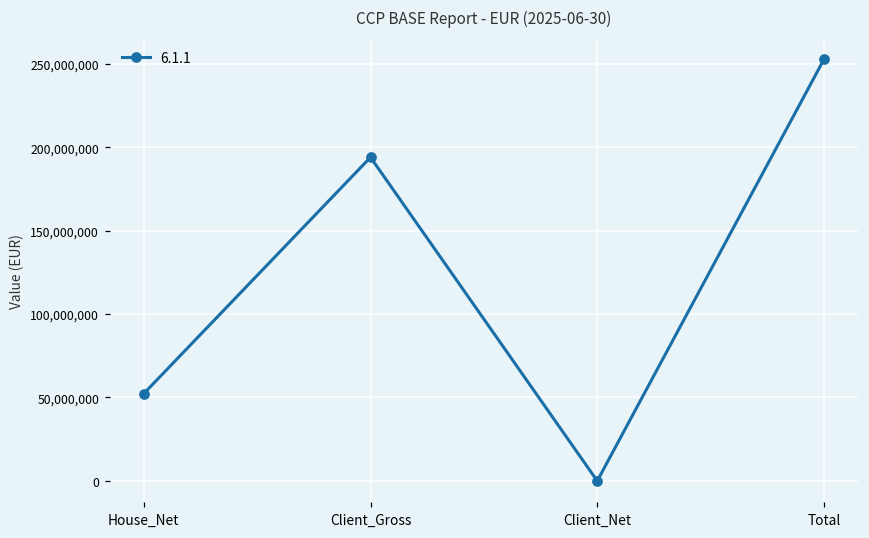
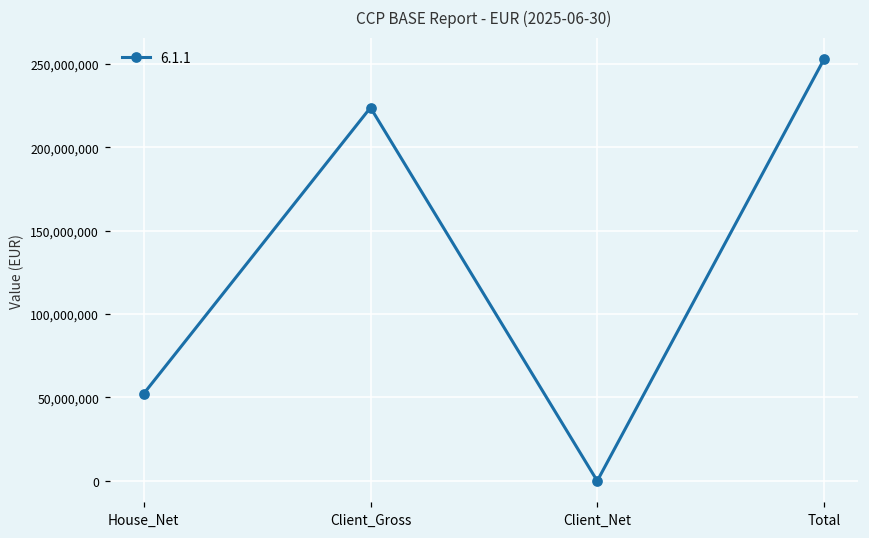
Client_Gross: 194,000,000 -> 224,000,000
